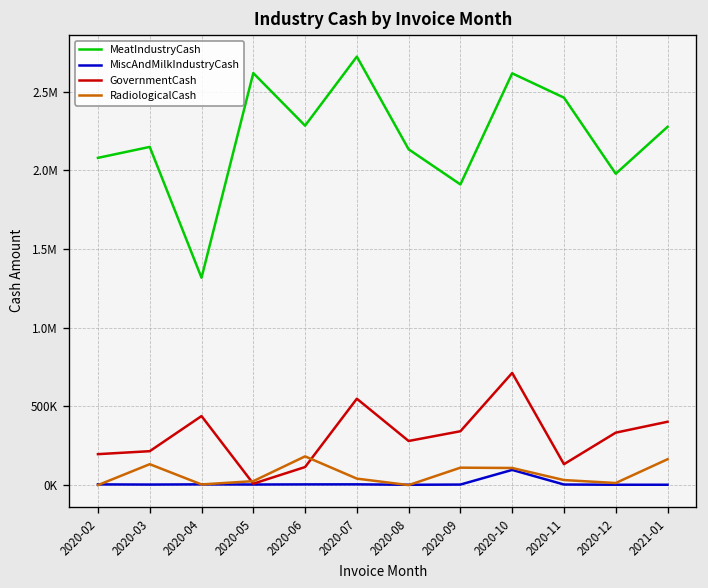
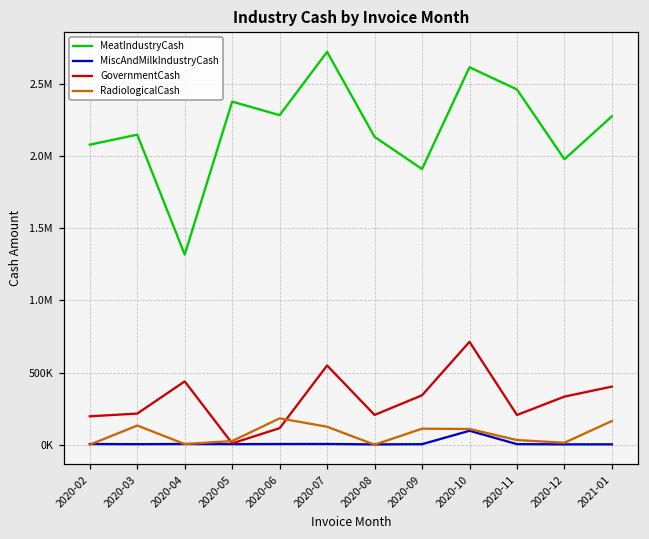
MeatIndustryCash, 2020-05: 2620000 -> 2380000
RadiologicalCash, 2020-07: 40000 -> 120000
GovernmentCash, 2020-08: 280000 -> 210000
GovernmentCash, 2020-11: 130000 -> 210000
